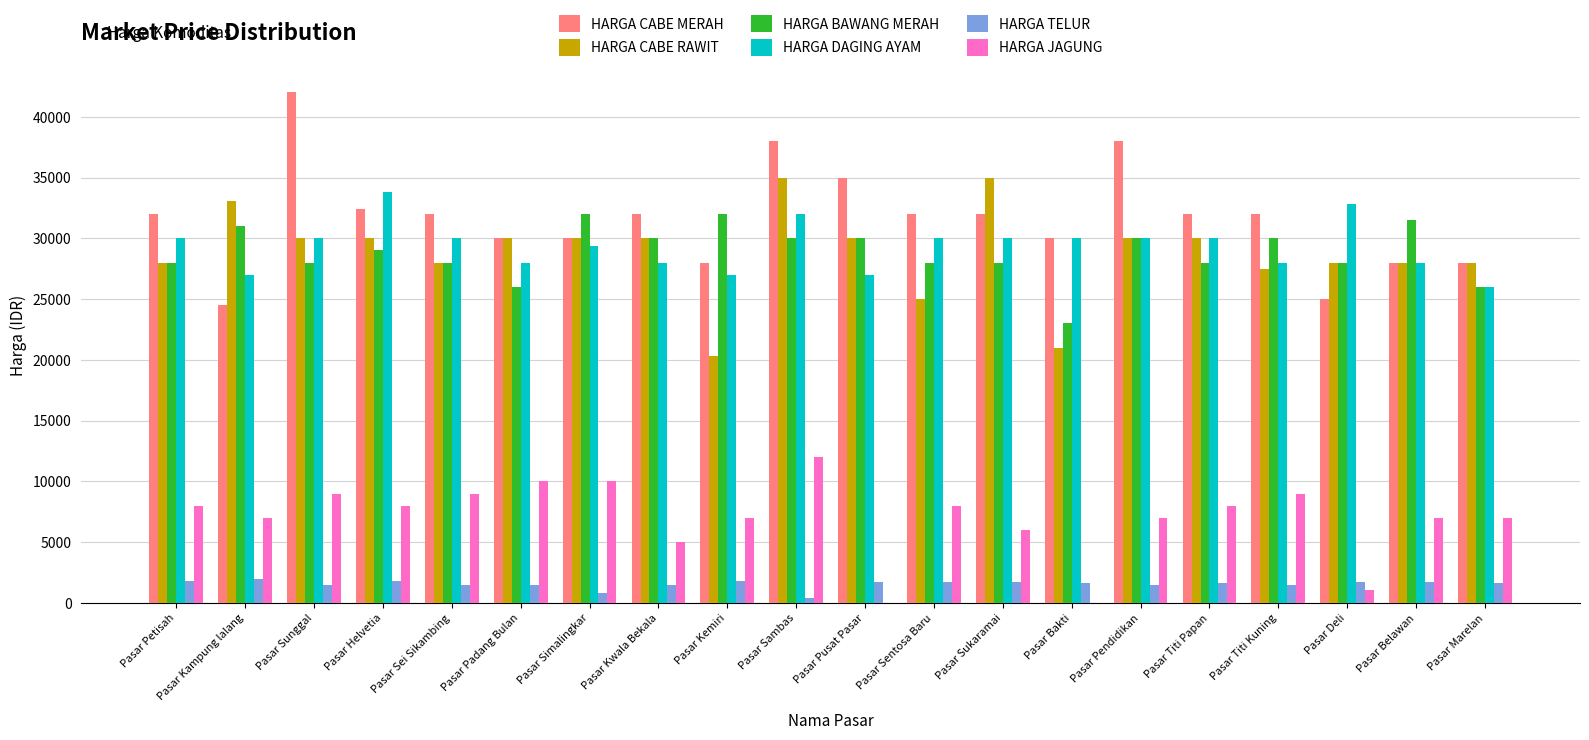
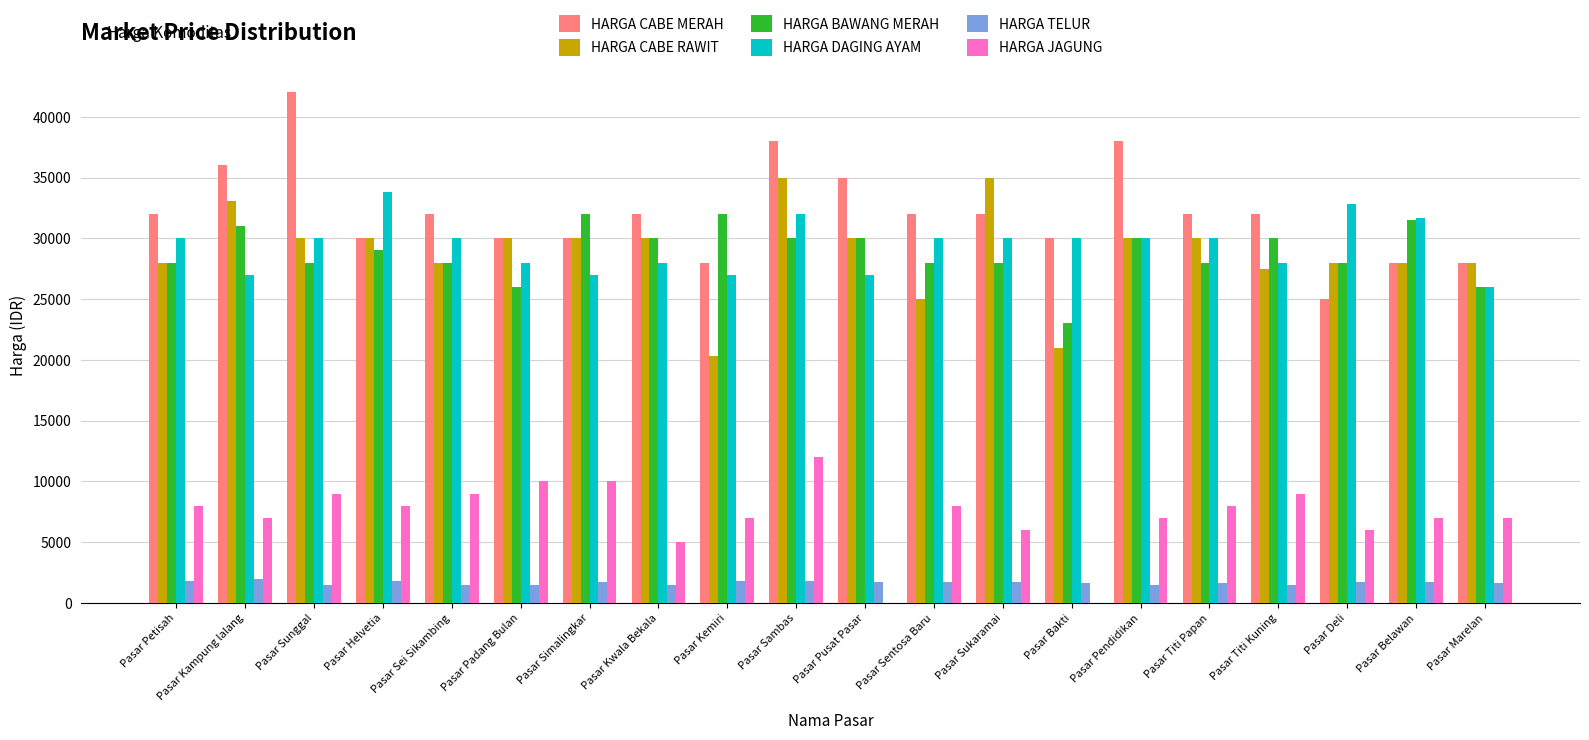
HARGA CABE MERAH, Pasar Kampung lalang: 24500 -> 36000
HARGA CABE MERAH, Pasar Helvetia: 32400 -> 30000
HARGA DAGING AYAM, Pasar Simalingkar: 29400 -> 27000
HARGA TELUR, Pasar Simalingkar: 800 -> 1700
HARGA TELUR, Pasar Sambas: 400 -> 1800
HARGA JAGUNG, Pasar Deli: 1100 -> 6000
HARGA DAGING AYAM, Pasar Belawan: 28000 -> 31700
